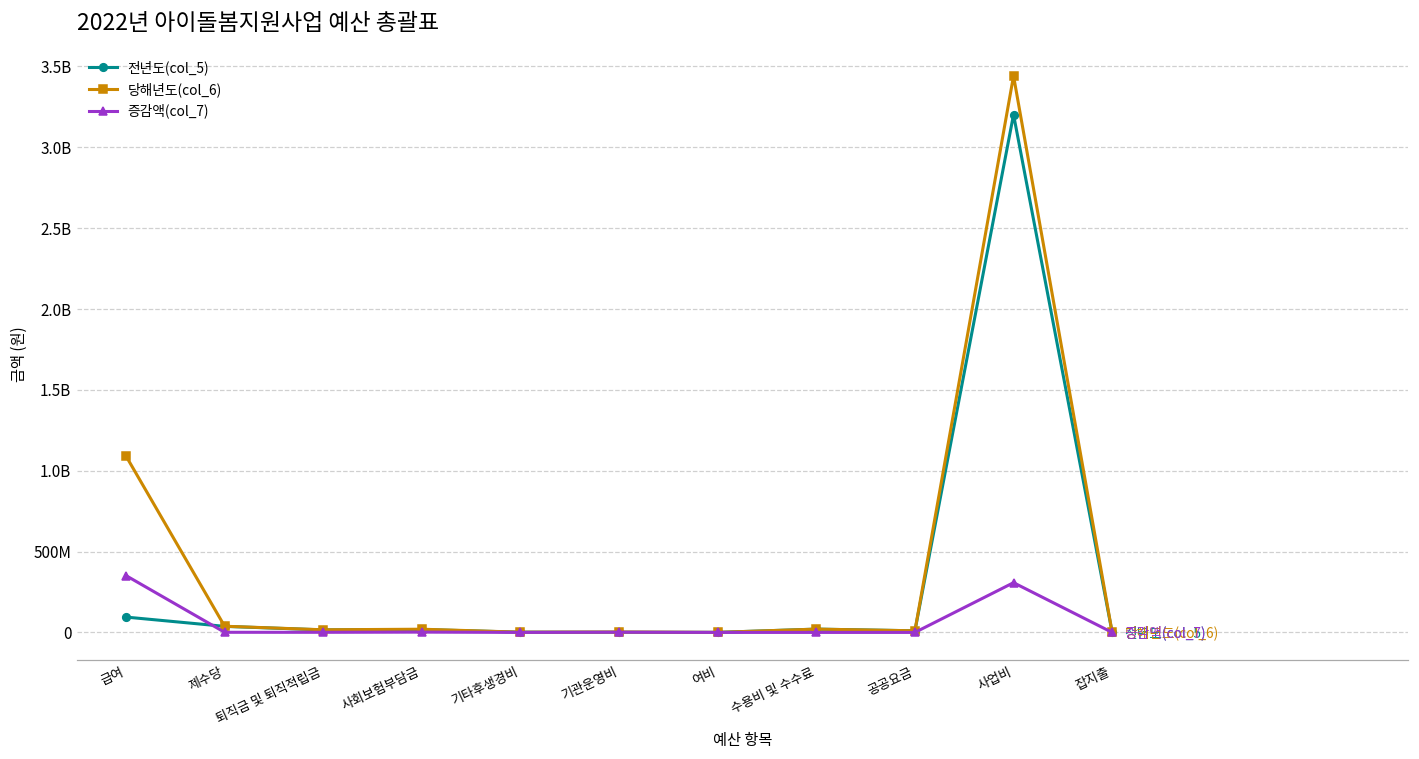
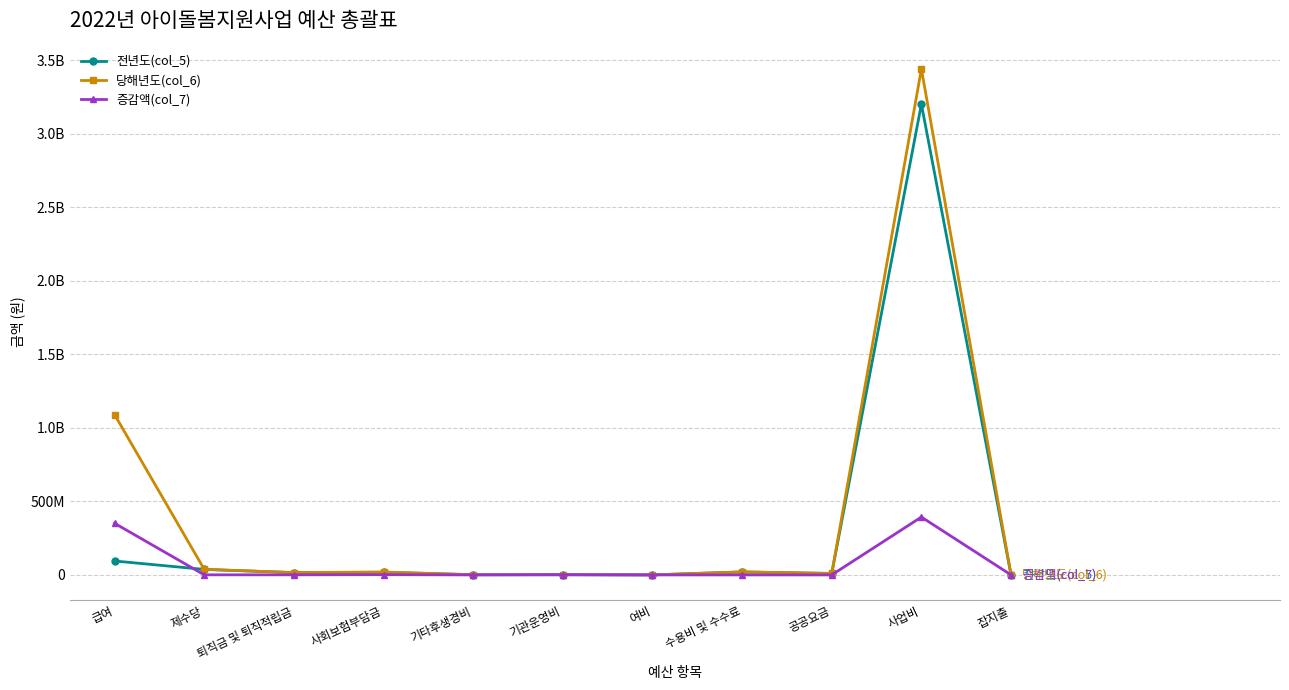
증감액(col_7), 사업비: 310000000 -> 390000000
